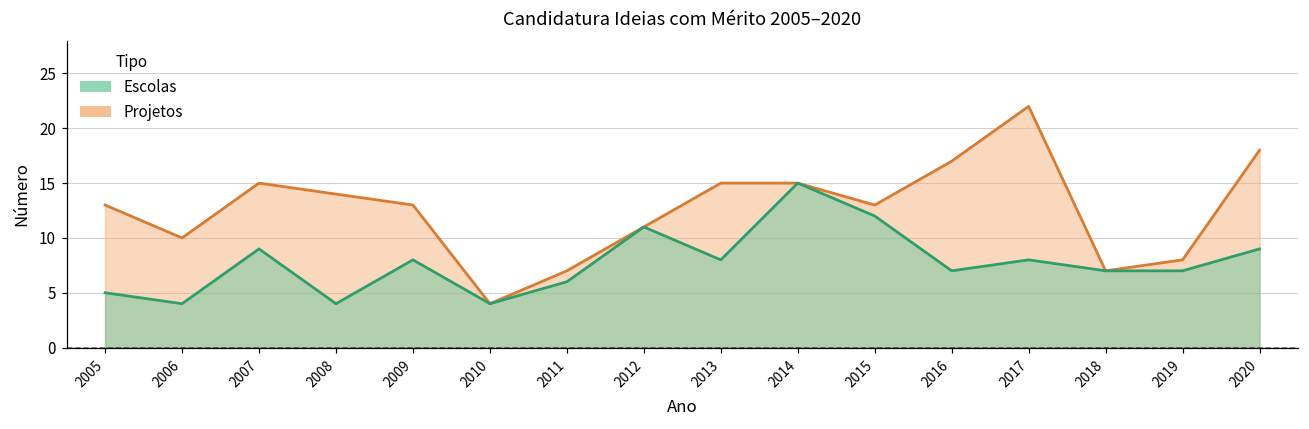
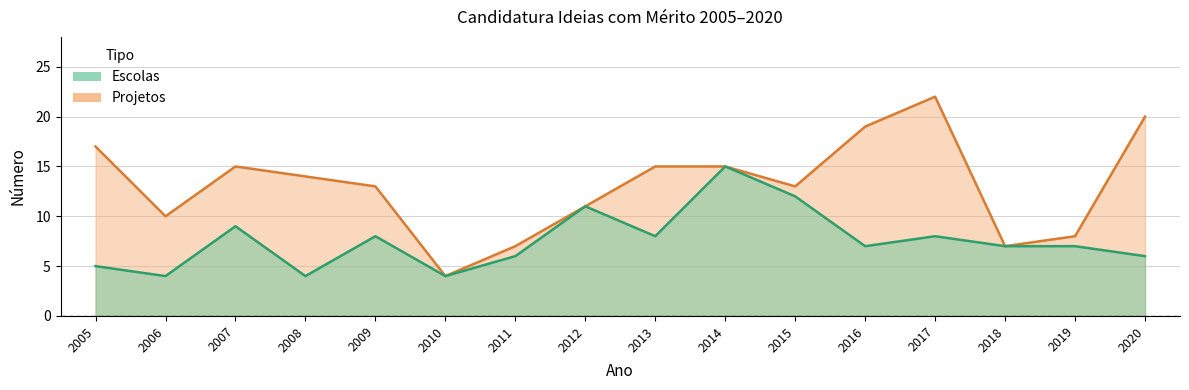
Projetos, 2005: 13 -> 17
Projetos, 2016: 17 -> 19
Projetos, 2020: 18 -> 20
Escolas, 2020: 9 -> 6
